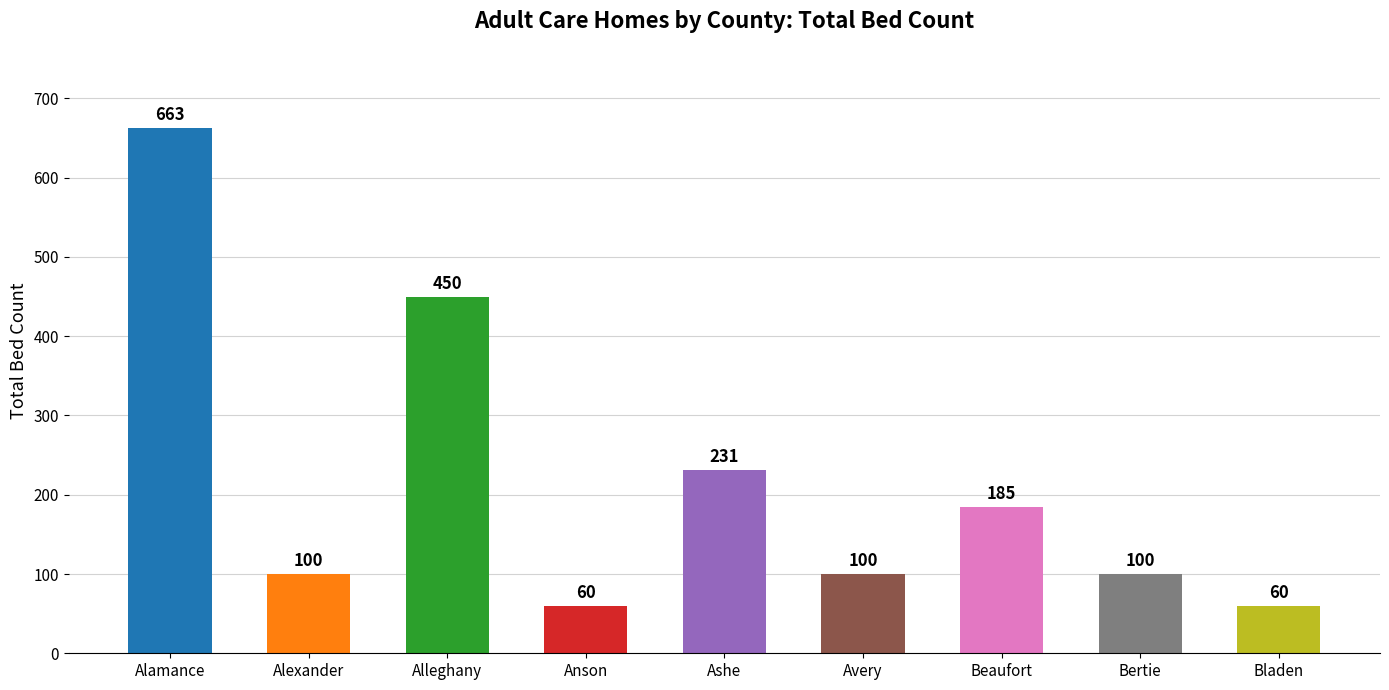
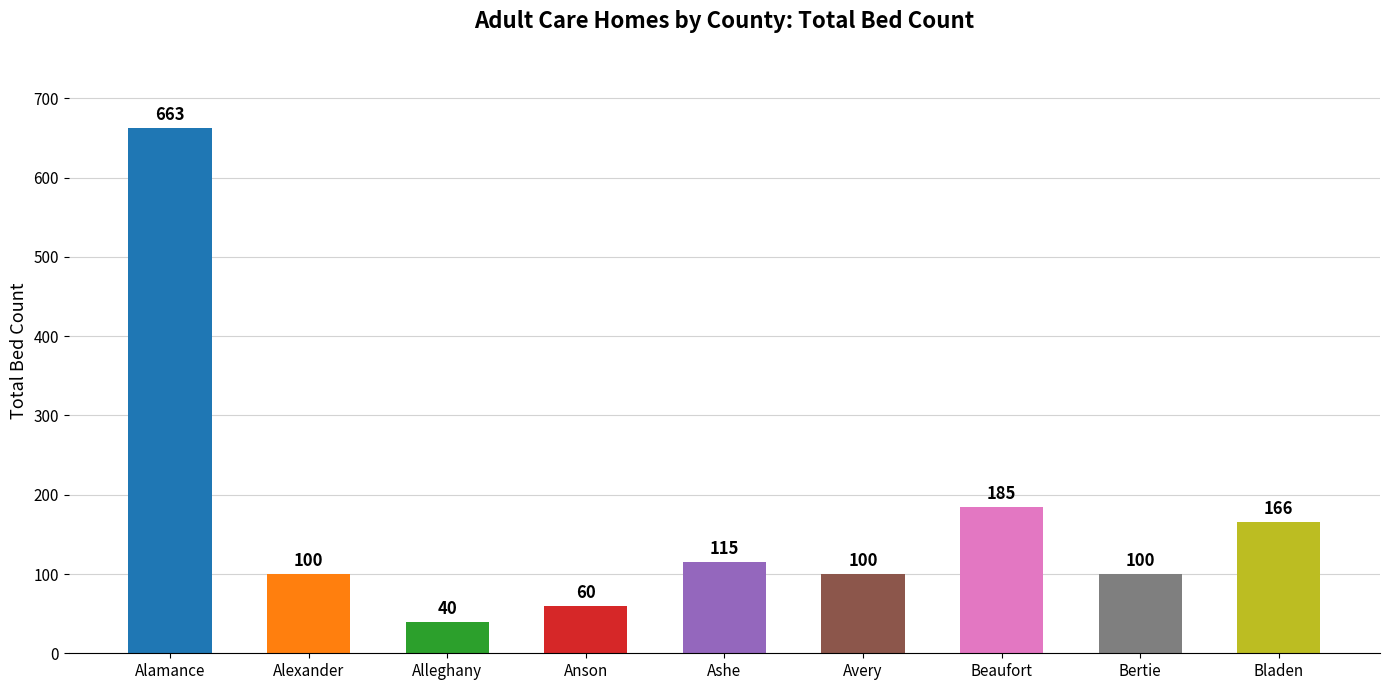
Alleghany: 450 -> 40
Ashe: 231 -> 115
Bladen: 60 -> 166
